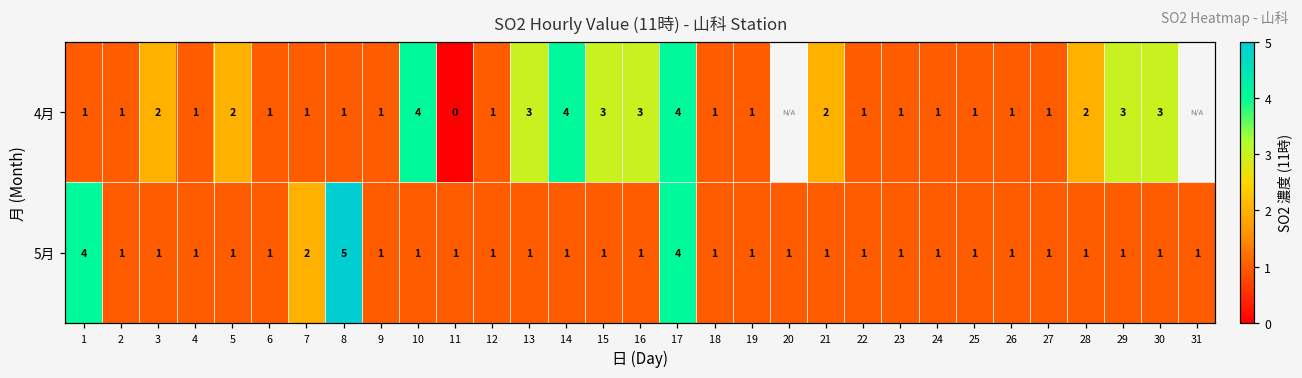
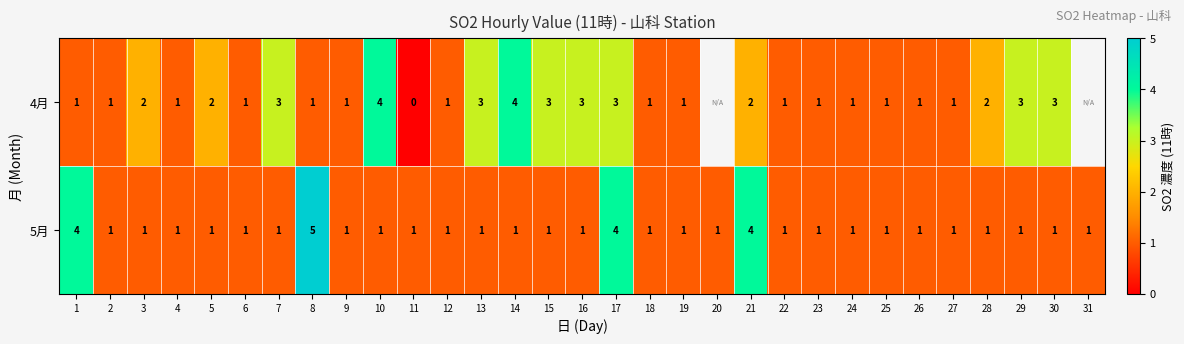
4月, 7: 1 -> 3
4月, 17: 4 -> 3
5月, 7: 2 -> 1
5月, 21: 1 -> 4
